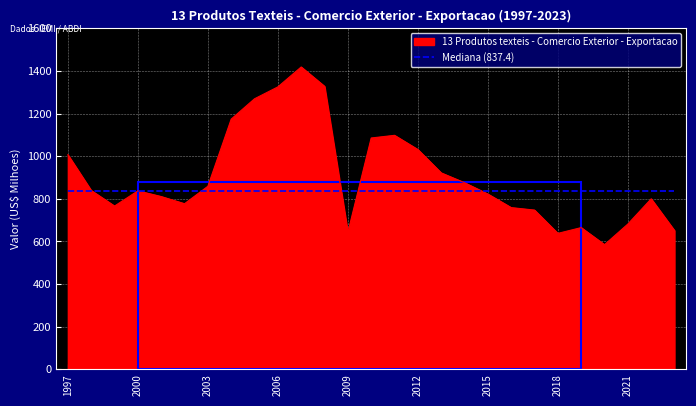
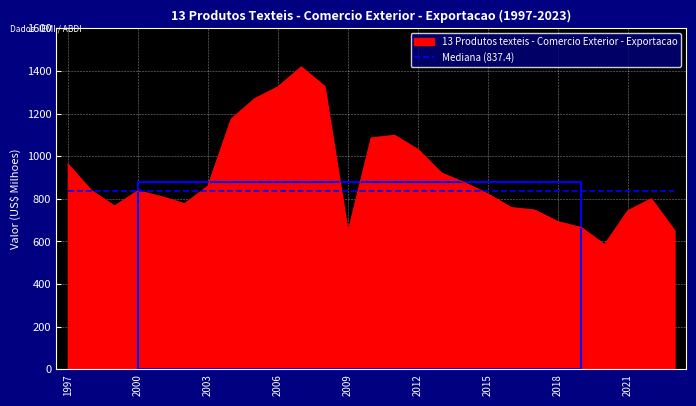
13 Produtos texteis - Comercio Exterior - Exportacao, 1997: 1010 -> 960
13 Produtos texteis - Comercio Exterior - Exportacao, 2018: 640 -> 690
13 Produtos texteis - Comercio Exterior - Exportacao, 2021: 680 -> 740
